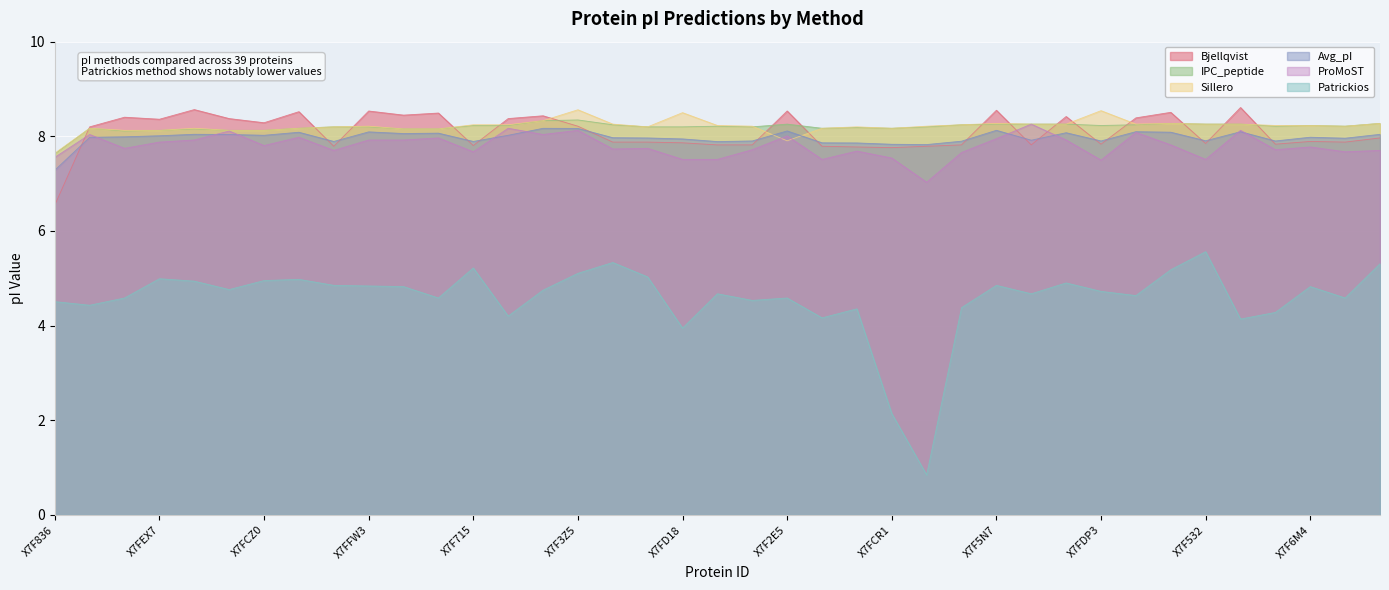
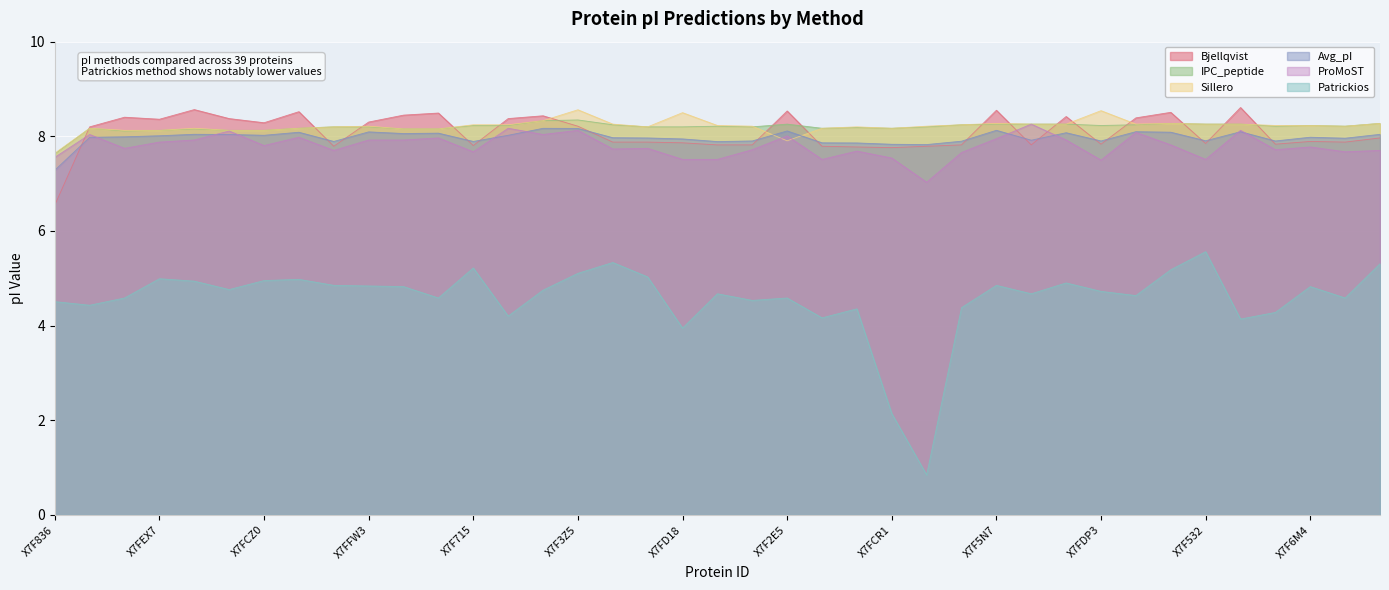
Bjellqvist, X7FFW3: 8.5 -> 8.3
